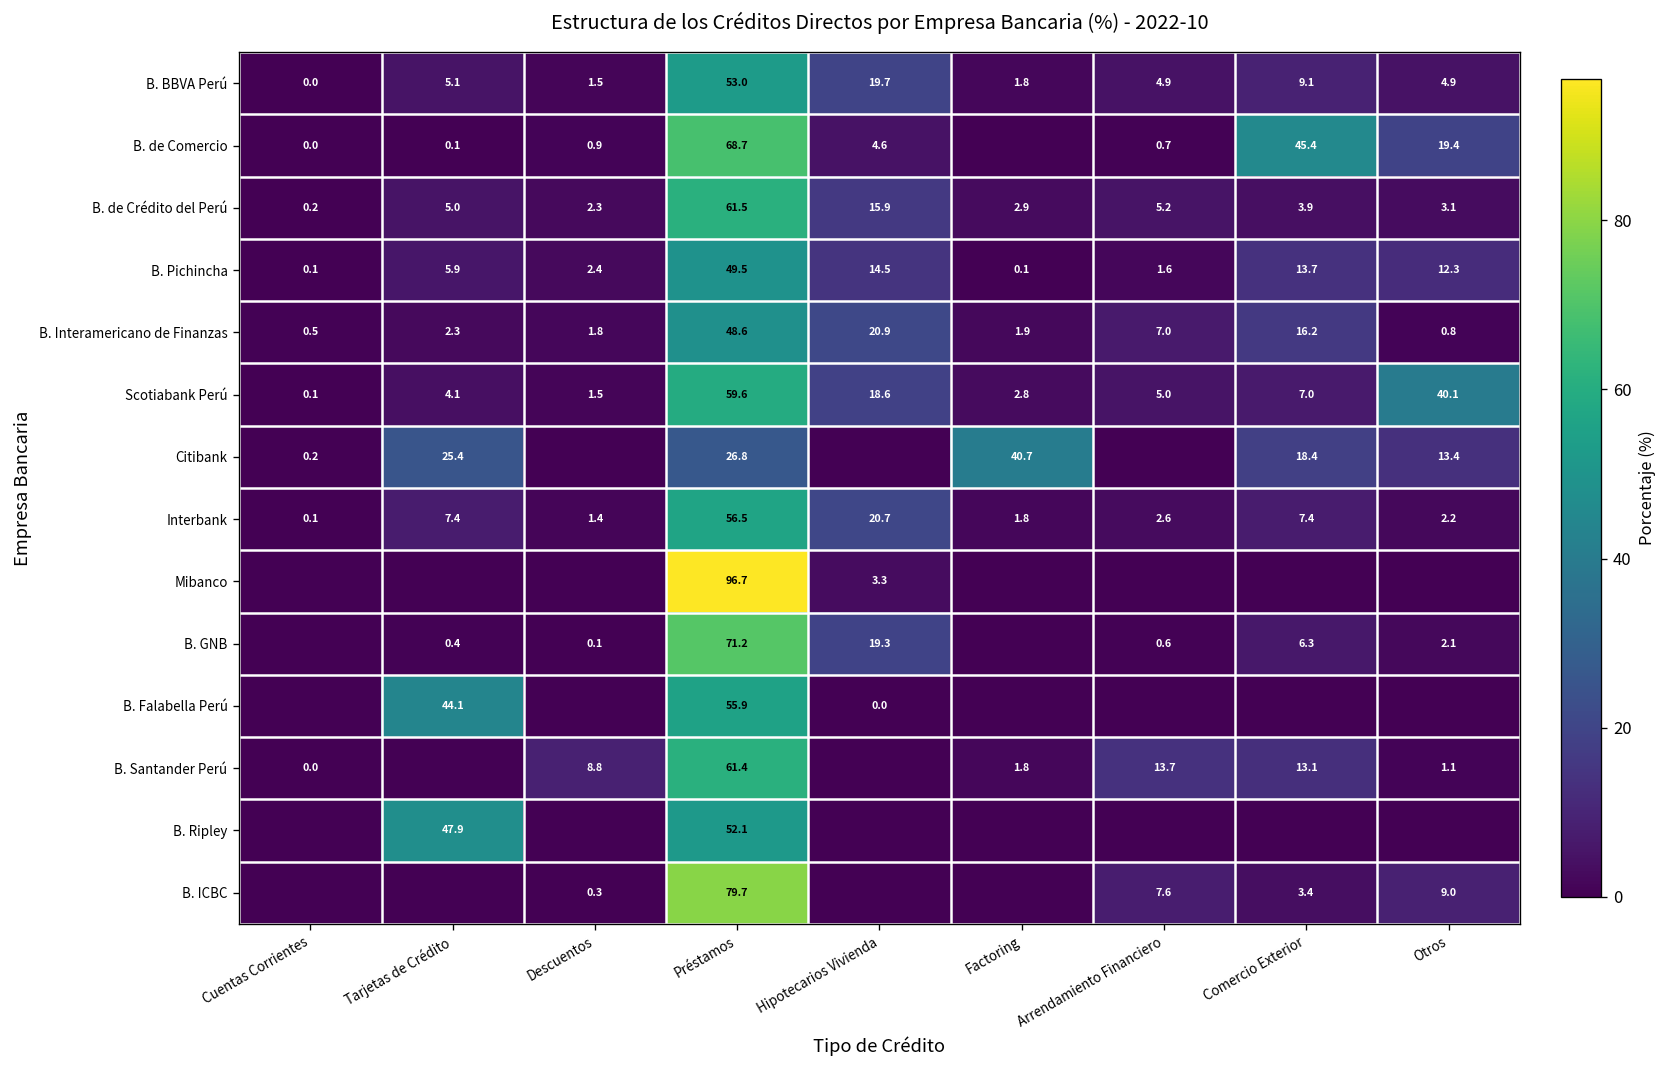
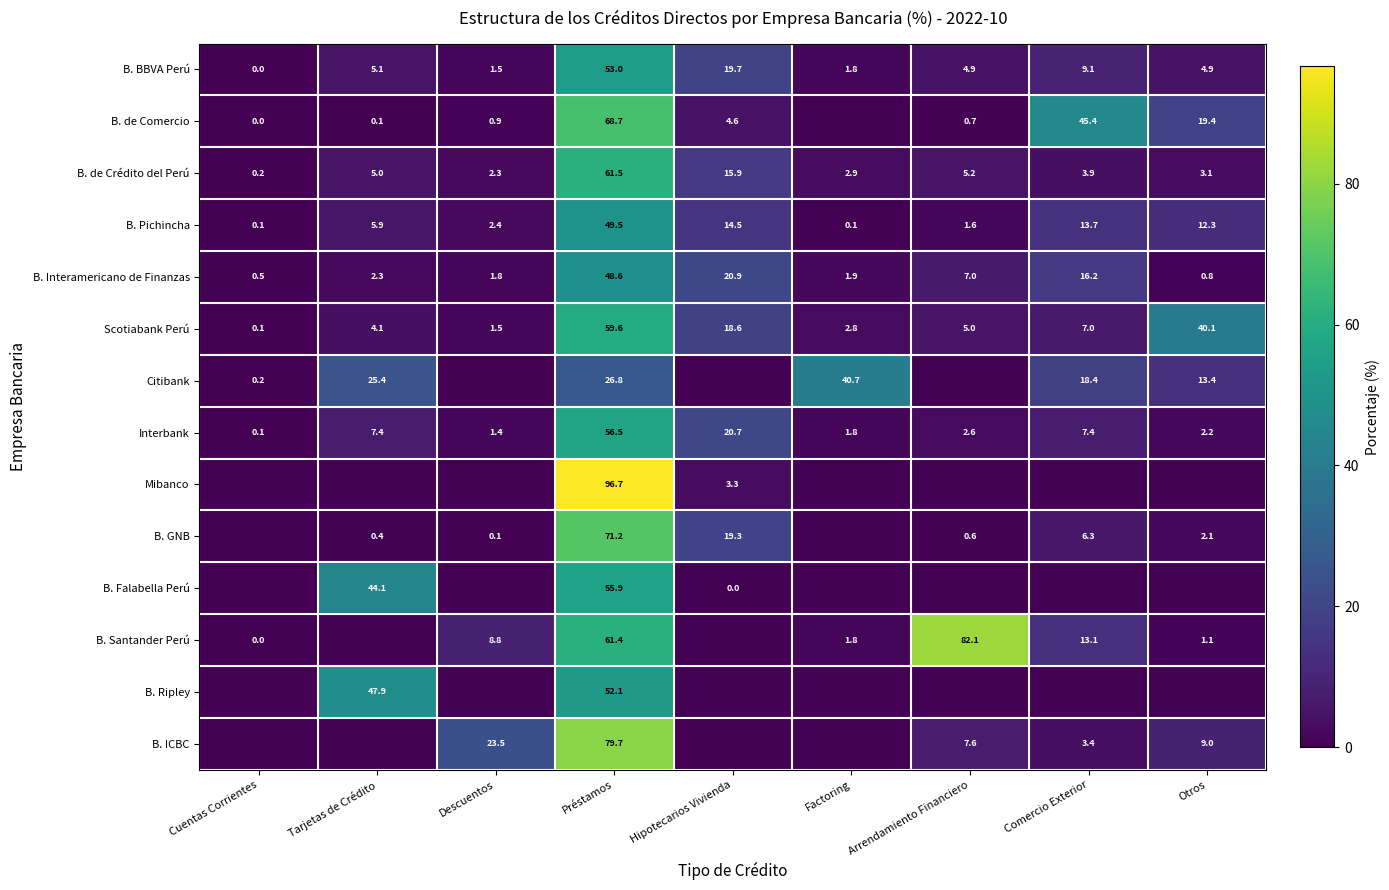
B. Santander Perú, Arrendamiento Financiero: 13.7 -> 82.1
B. ICBC, Descuentos: 0.3 -> 23.5
